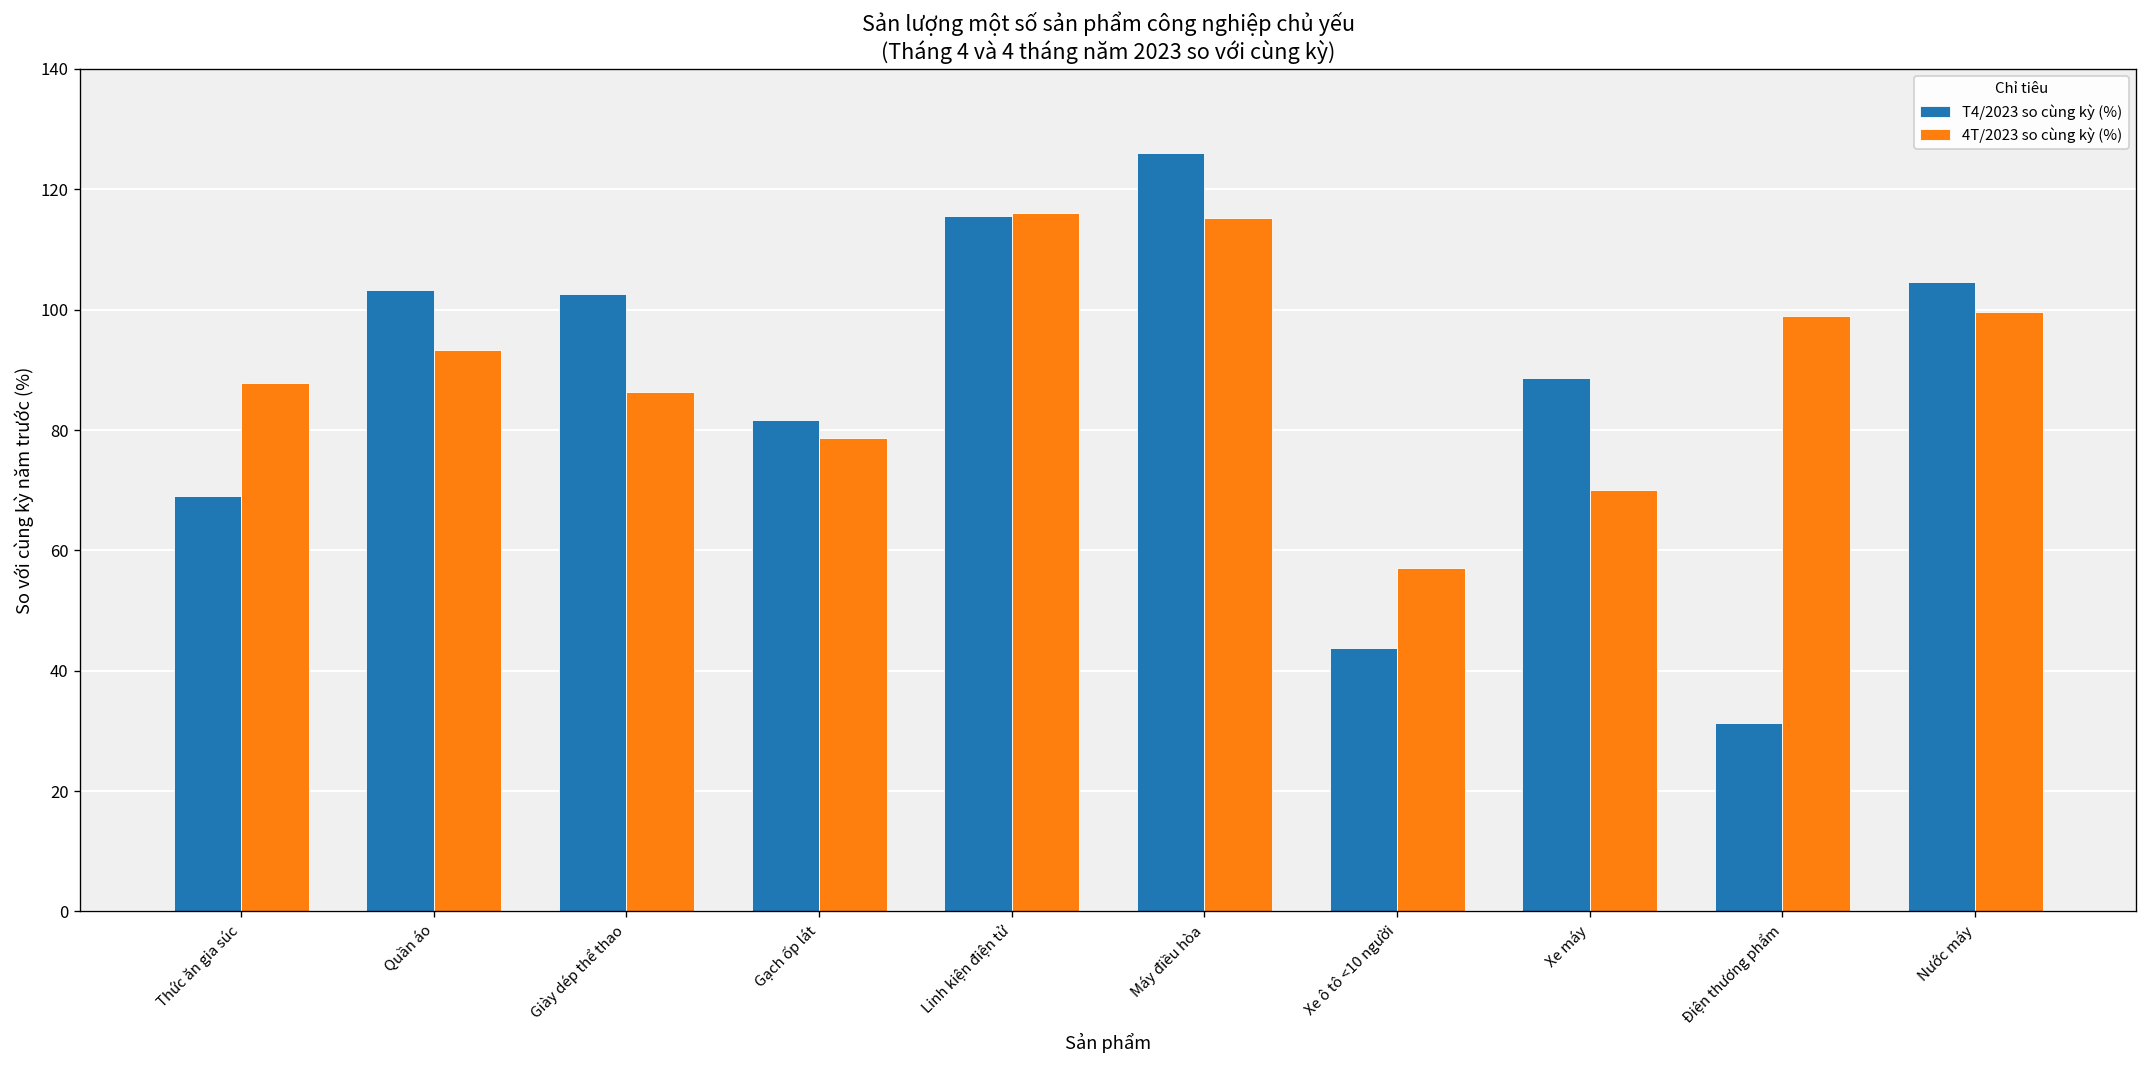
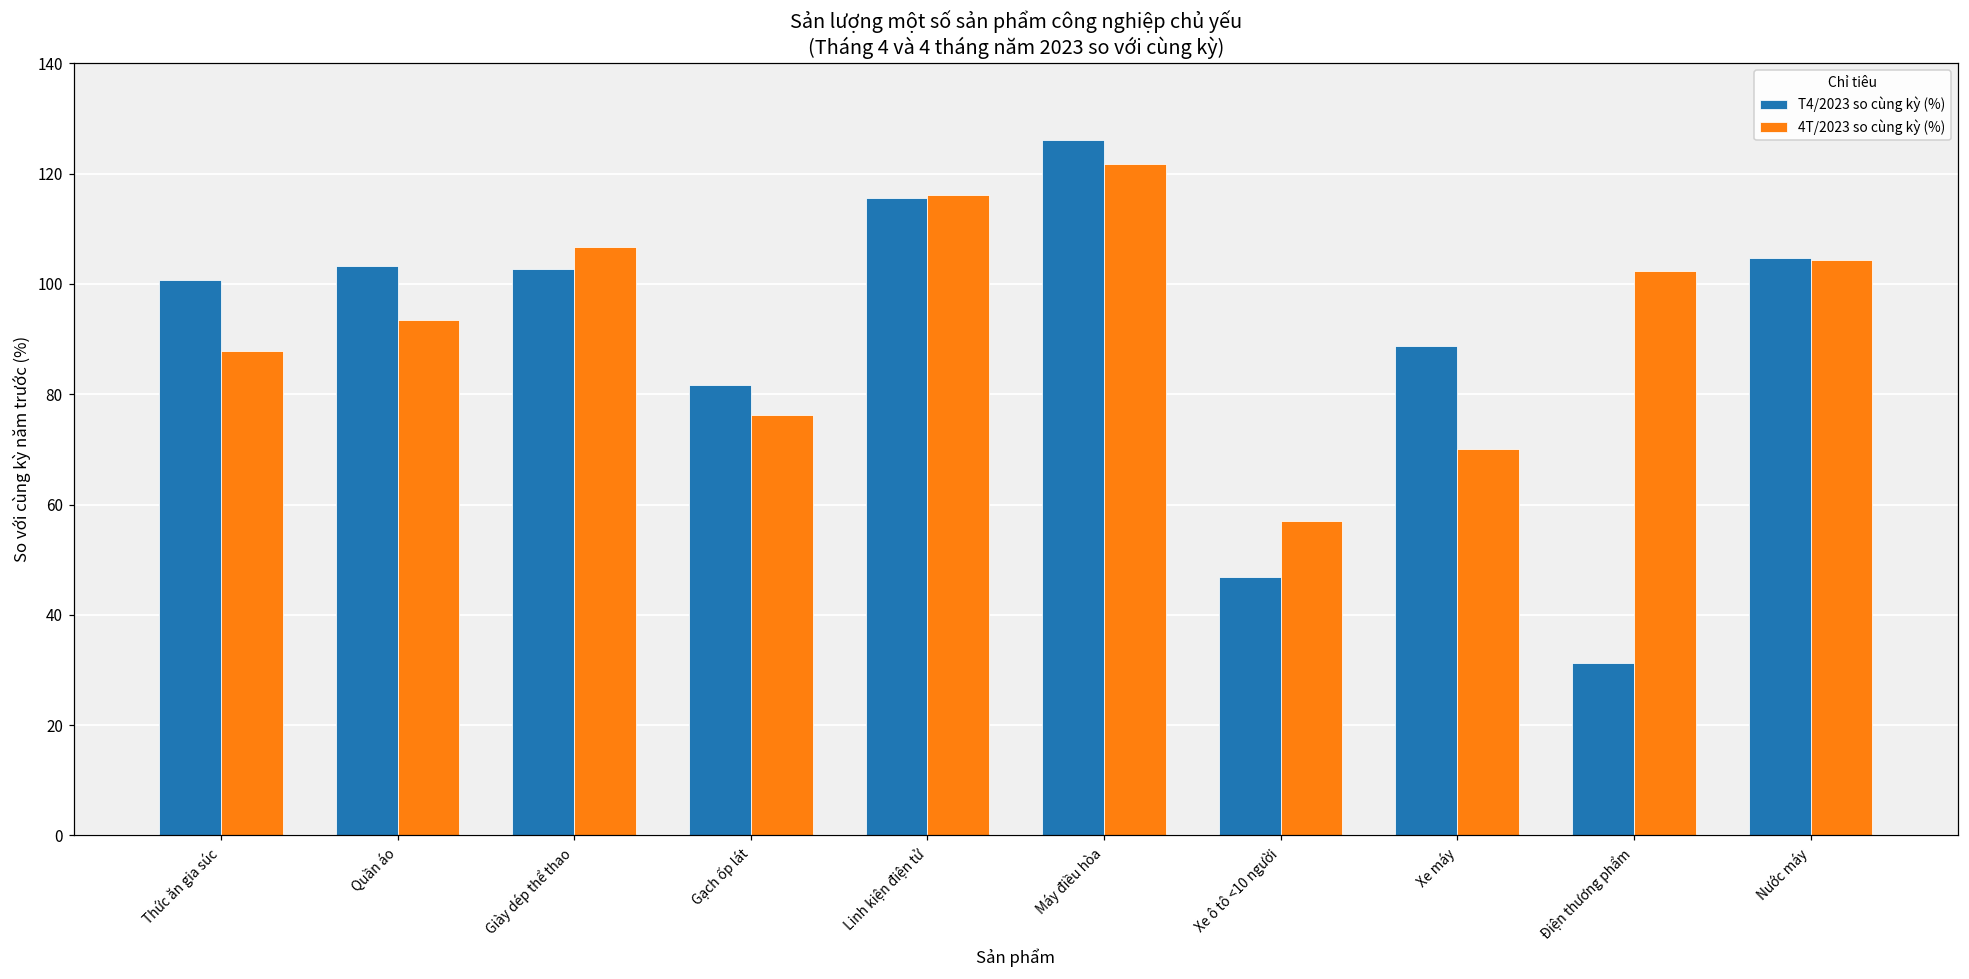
T4/2023 so cùng kỳ (%), Thức ăn gia súc: 69 -> 101
4T/2023 so cùng kỳ (%), Giày dép thể thao: 86 -> 107
4T/2023 so cùng kỳ (%), Gạch ốp lát: 79 -> 76
4T/2023 so cùng kỳ (%), Máy điều hòa: 115 -> 122
T4/2023 so cùng kỳ (%), Xe ô tô <10 người: 44 -> 47
4T/2023 so cùng kỳ (%), Điện thương phẩm: 99 -> 102
4T/2023 so cùng kỳ (%), Nước máy: 100 -> 104
